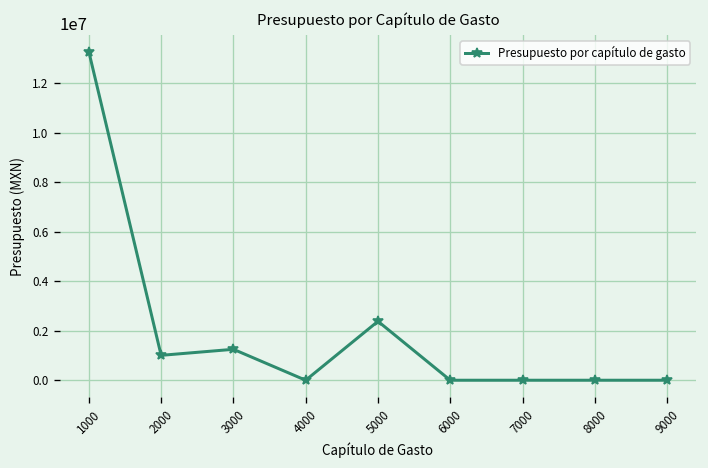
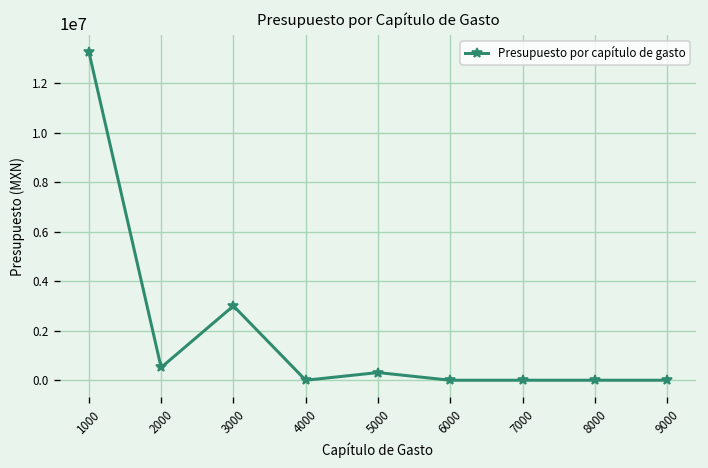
2000: 1000000 -> 500000
3000: 1300000 -> 3000000
5000: 2400000 -> 300000
